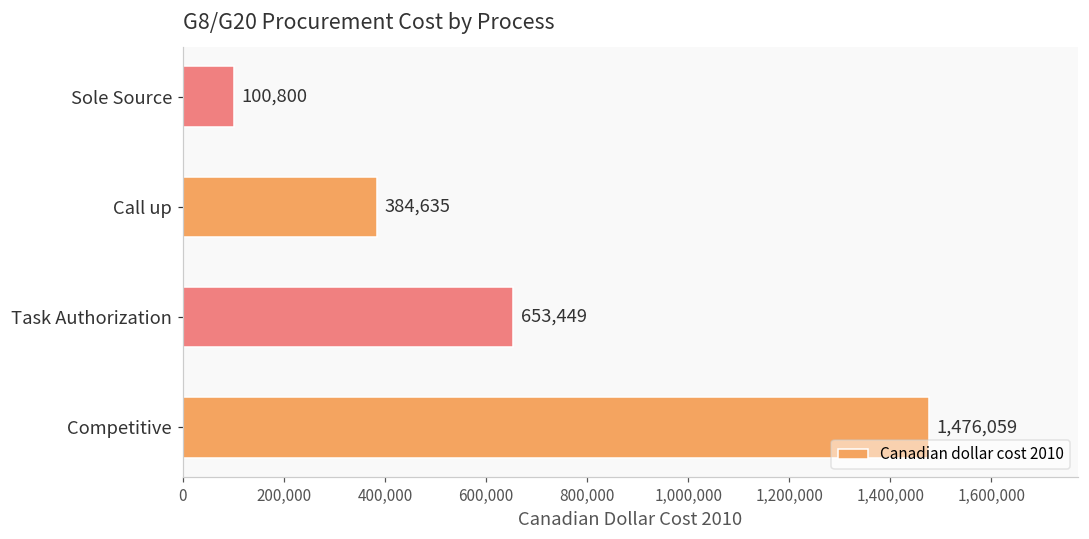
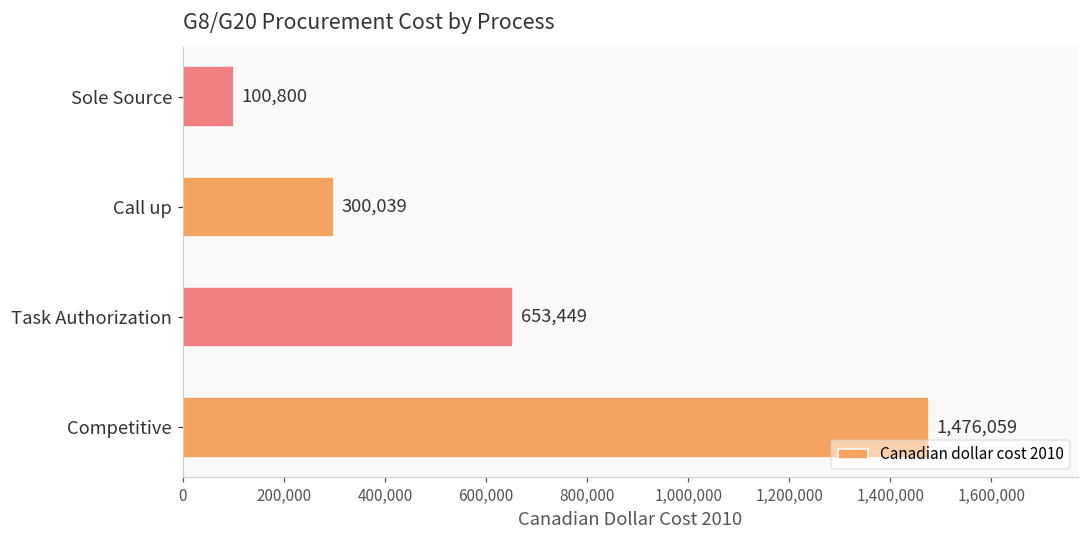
Call up: 384,635 -> 300,039
